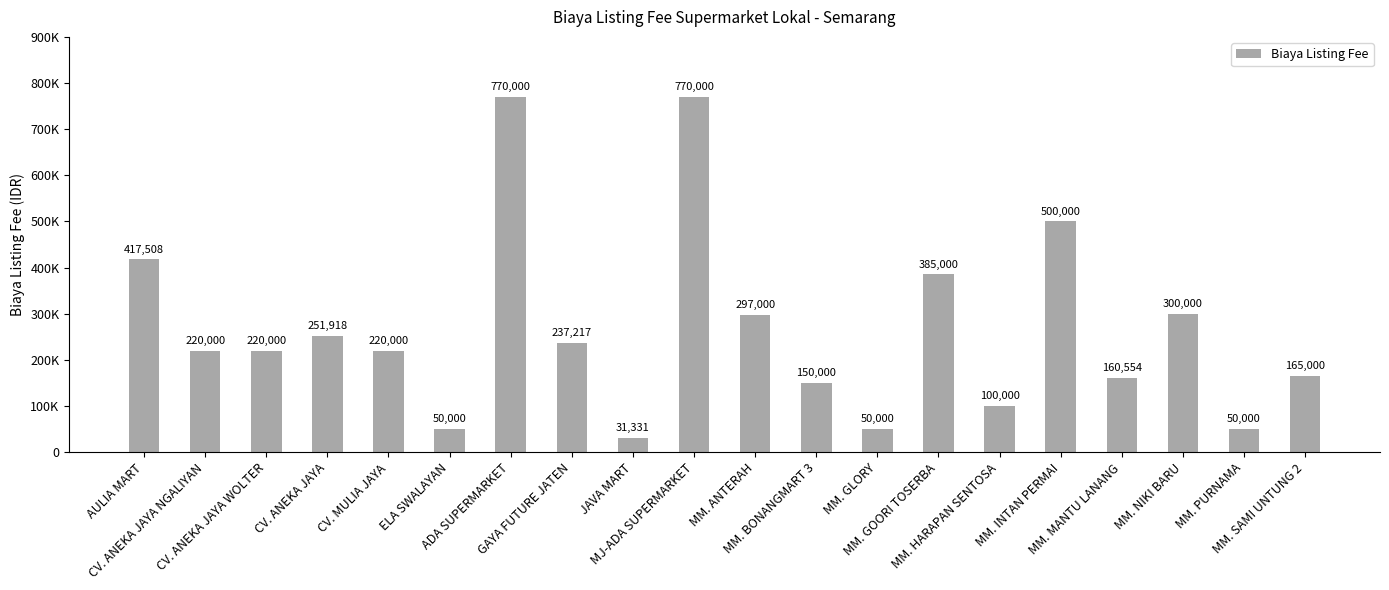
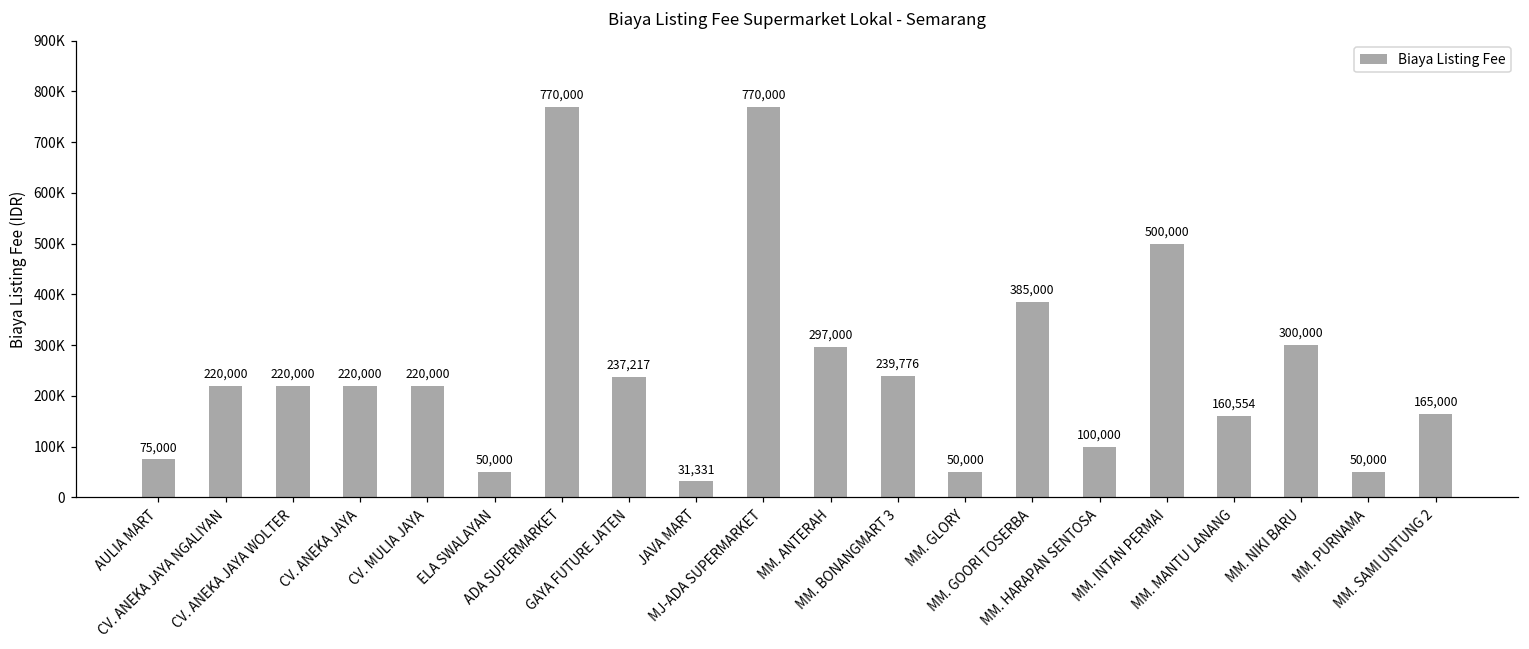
AULIA MART: 417,508 -> 75,000
CV. ANEKA JAYA: 251,918 -> 220,000
MM. BONANGMART 3: 150,000 -> 239,776
